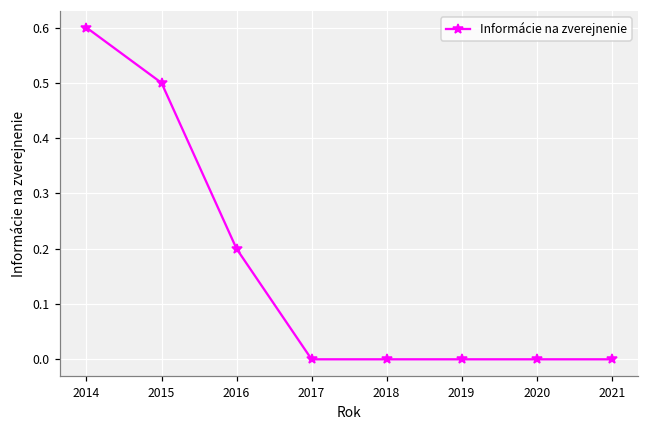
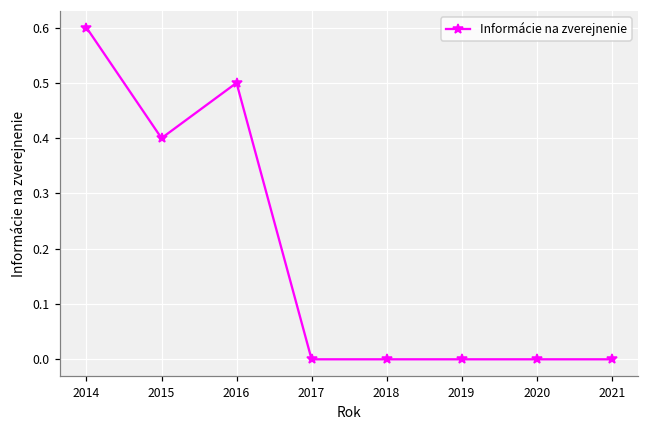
2015: 0.5 -> 0.4
2016: 0.2 -> 0.5
